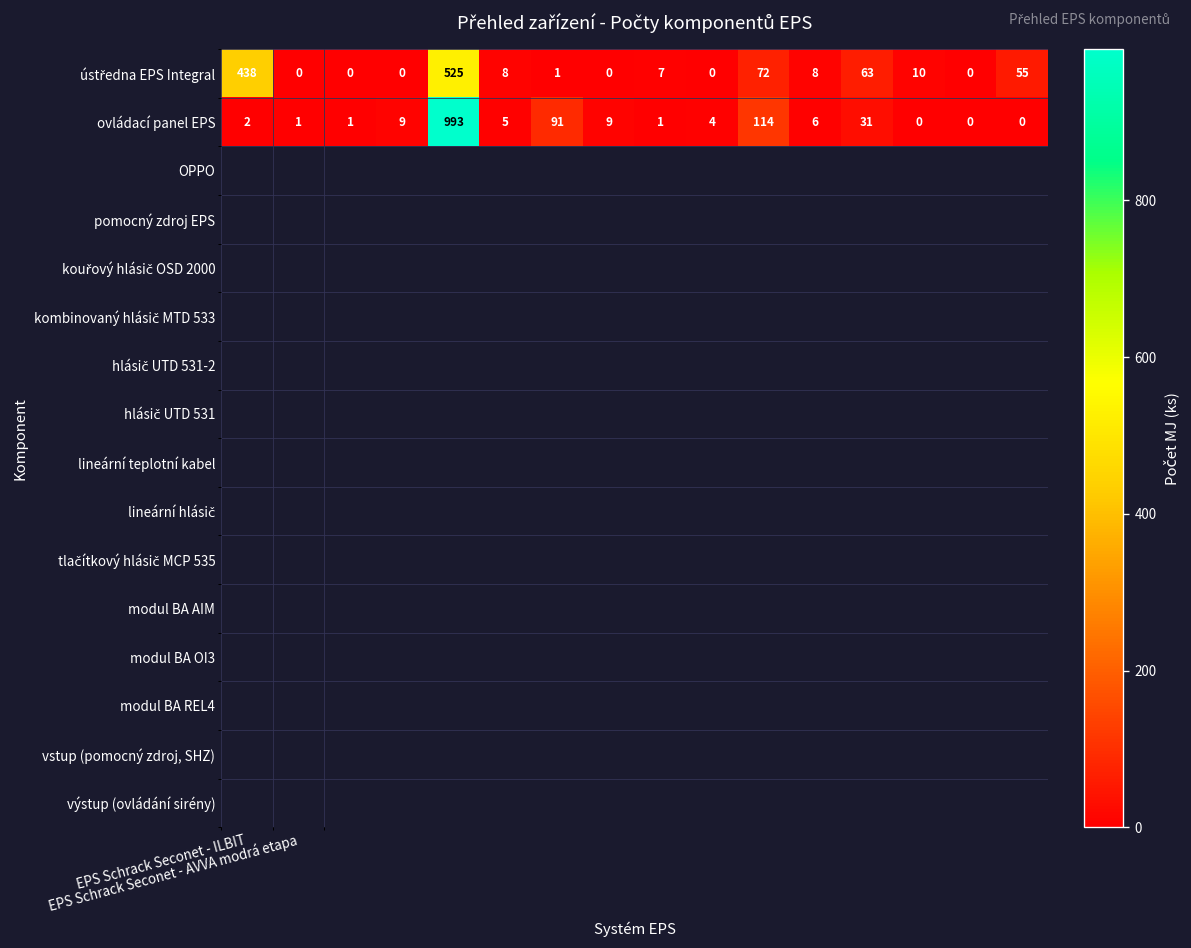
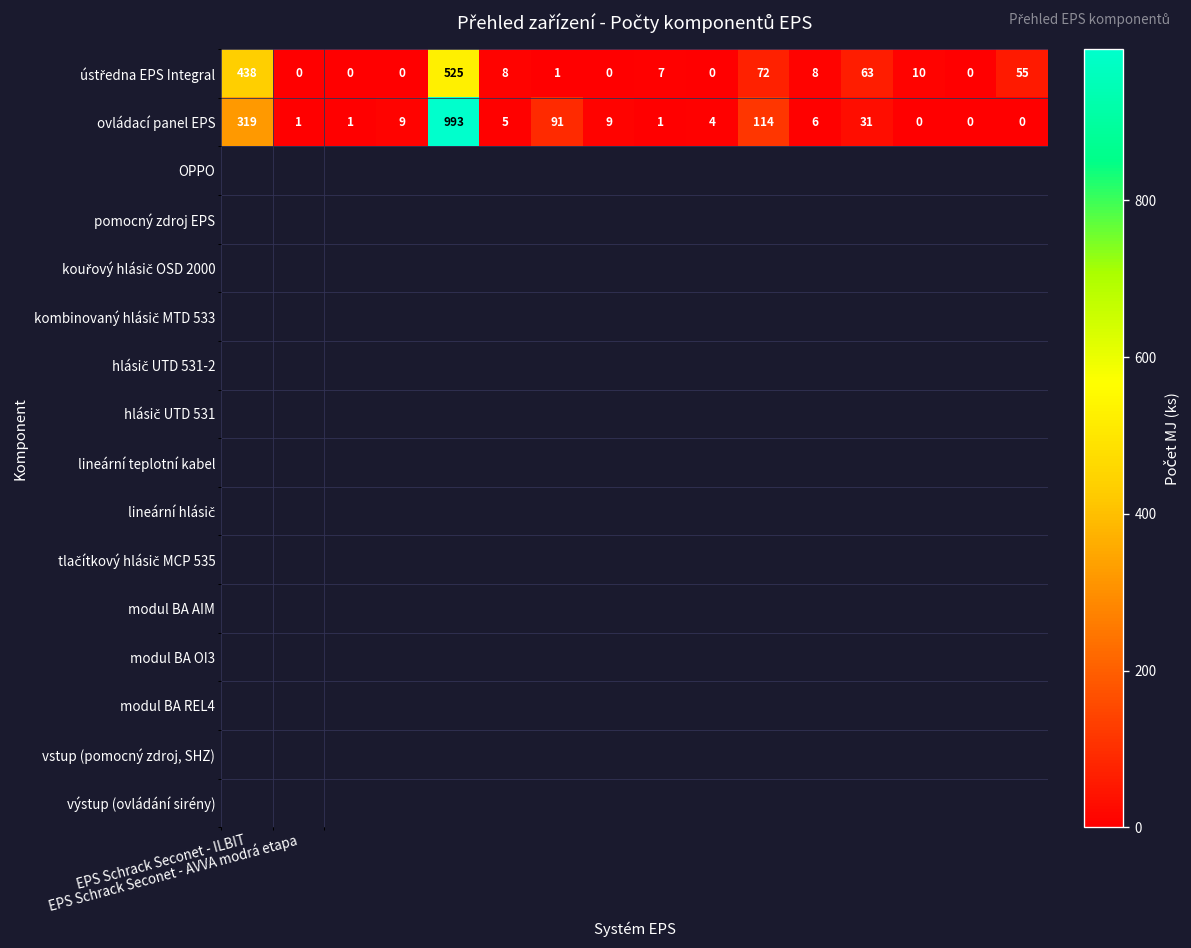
ovládací panel EPS, EPS Schrack Seconet - ILBIT: 2 -> 319
